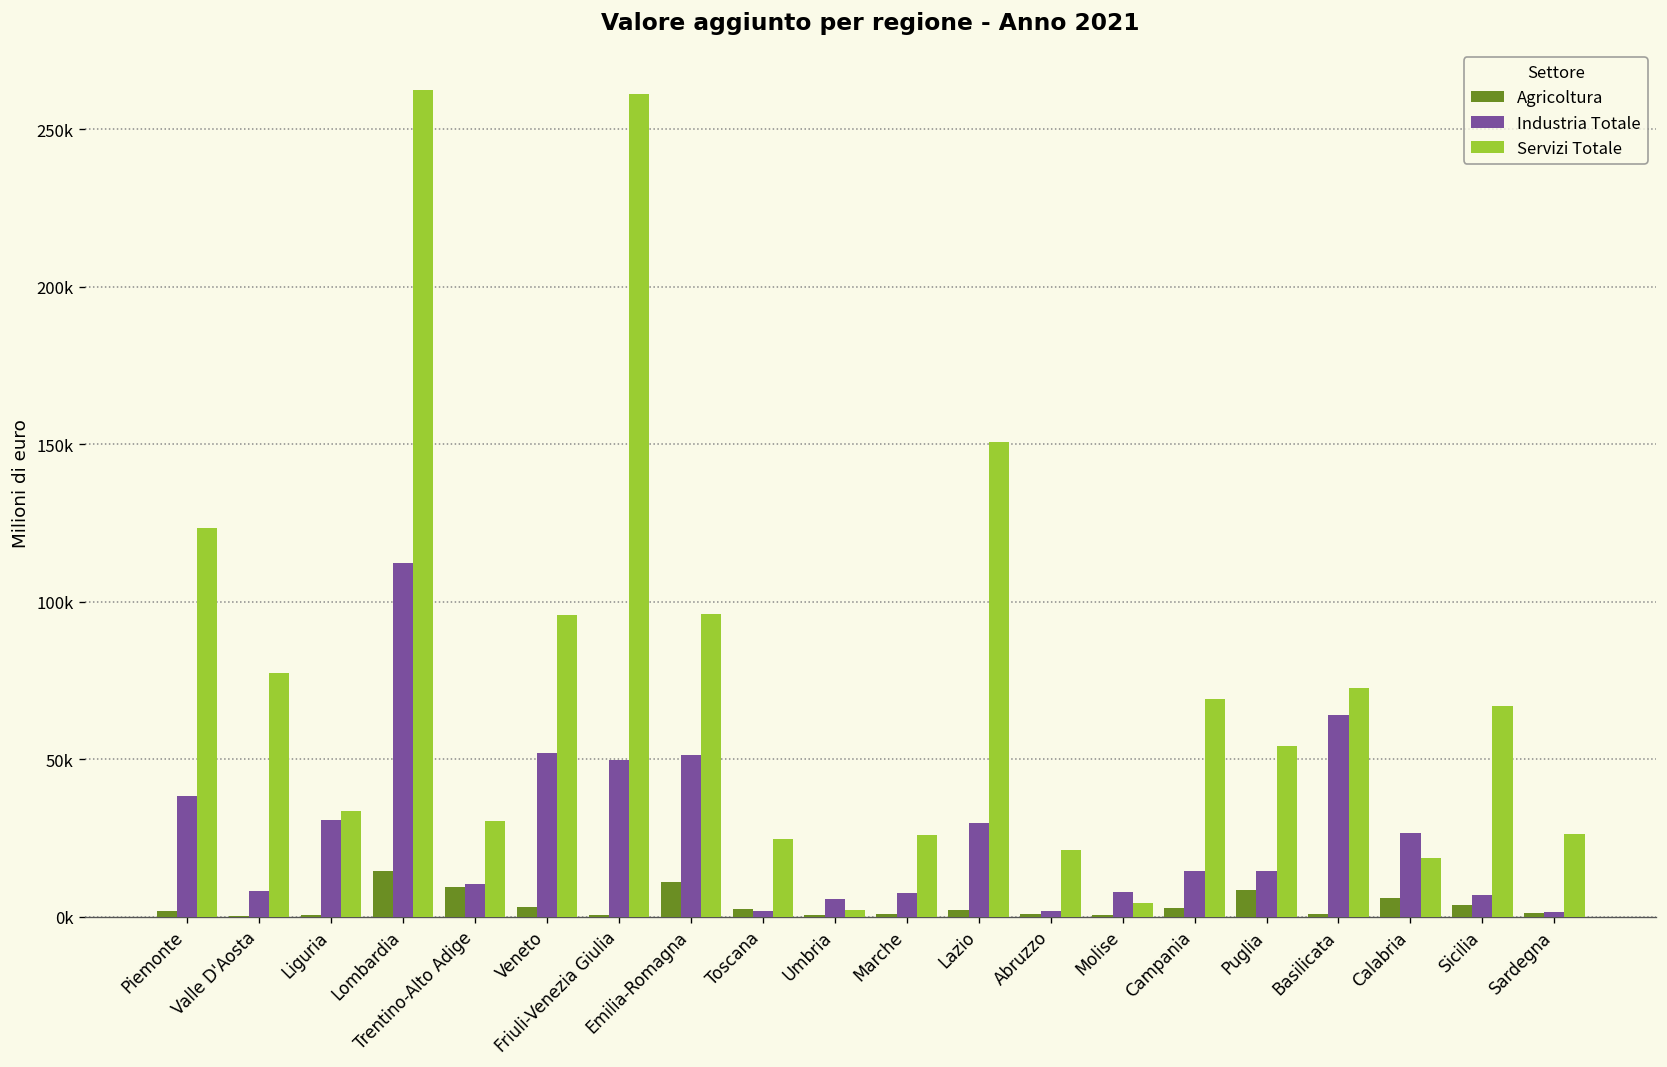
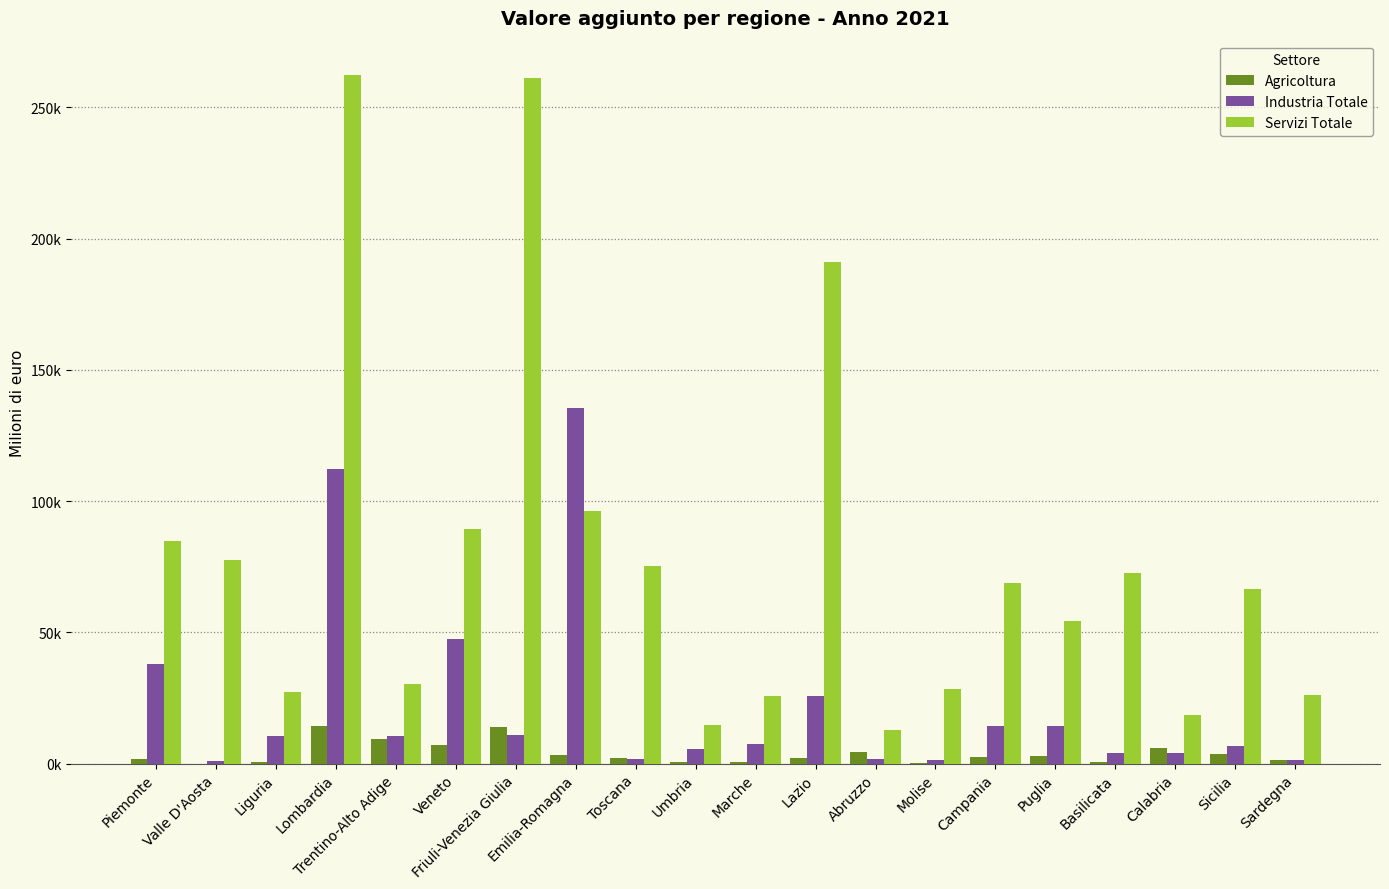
Servizi Totale, Piemonte: 123000 -> 85000
Industria Totale, Valle D'Aosta: 8000 -> 1000
Industria Totale, Liguria: 31000 -> 10000
Servizi Totale, Liguria: 34000 -> 27000
Agricoltura, Veneto: 3000 -> 7000
Industria Totale, Veneto: 52000 -> 47000
Servizi Totale, Veneto: 96000 -> 89000
Agricoltura, Friuli-Venezia Giulia: 1000 -> 14000
Industria Totale, Friuli-Venezia Giulia: 50000 -> 11000
Agricoltura, Emilia-Romagna: 11000 -> 3000
Industria Totale, Emilia-Romagna: 51000 -> 135000
Servizi Totale, Toscana: 25000 -> 75000
Servizi Totale, Umbria: 2000 -> 15000
Industria Totale, Lazio: 30000 -> 26000
Servizi Totale, Lazio: 151000 -> 191000
Agricoltura, Abruzzo: 1000 -> 5000
Servizi Totale, Abruzzo: 21000 -> 13000
Industria Totale, Molise: 8000 -> 1000
Servizi Totale, Molise: 4000 -> 28000
Agricoltura, Puglia: 8000 -> 3000
Industria Totale, Basilicata: 64000 -> 4000
Industria Totale, Calabria: 26000 -> 4000
